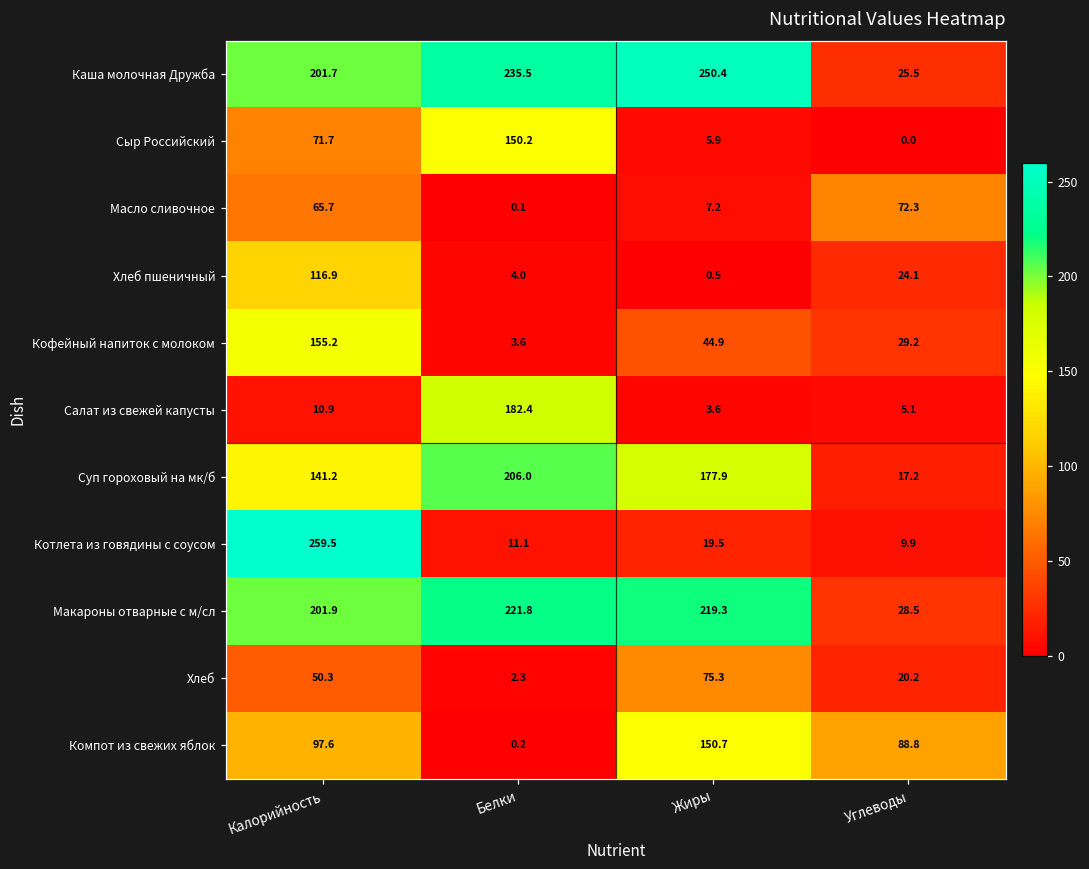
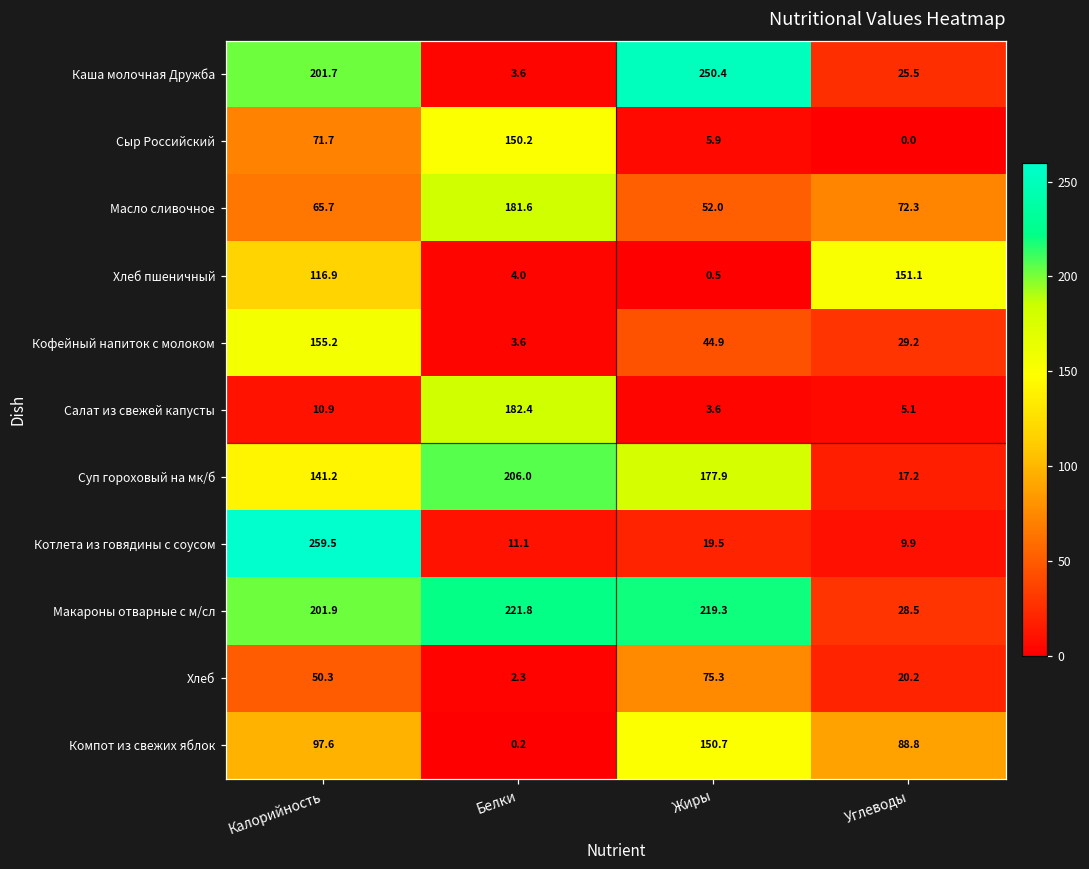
Каша молочная Дружба, Белки: 235.5 -> 3.6
Масло сливочное, Белки: 0.1 -> 181.6
Масло сливочное, Жиры: 7.2 -> 52.0
Хлеб пшеничный, Углеводы: 24.1 -> 151.1
